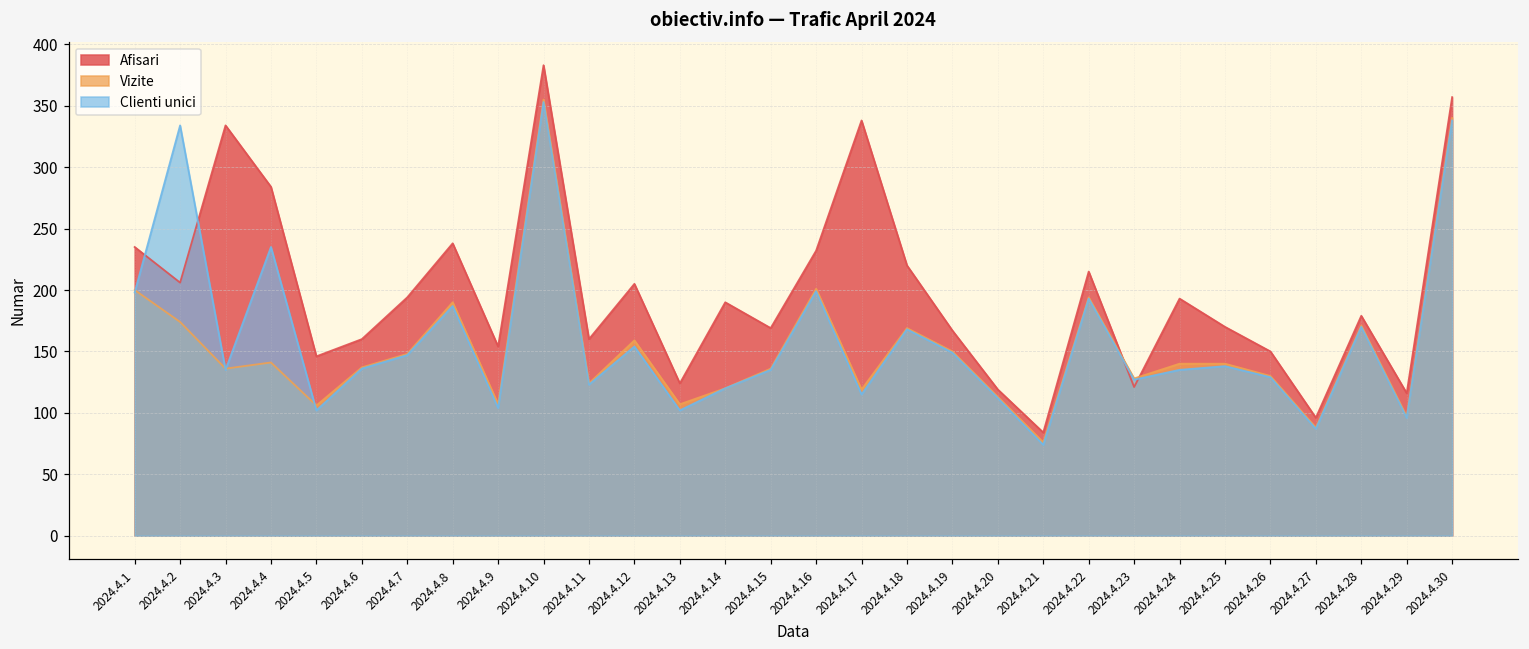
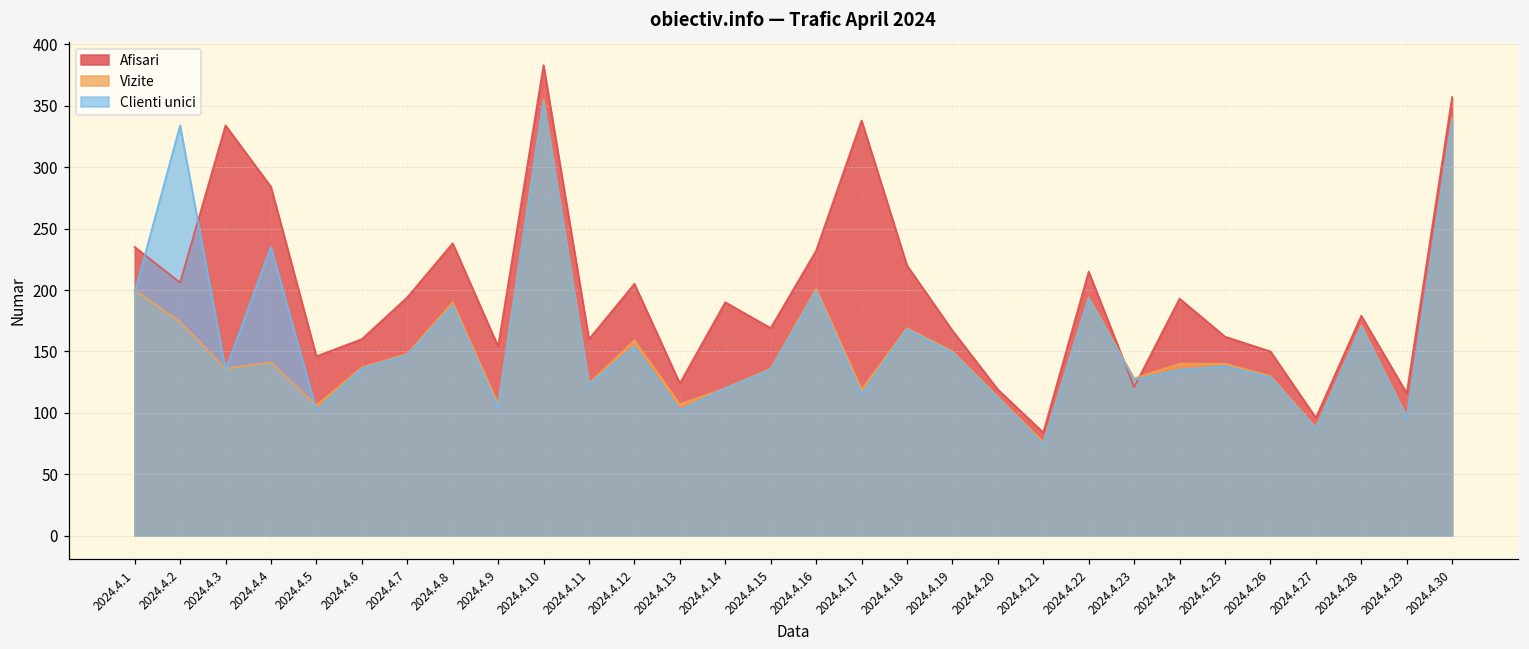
Afisari, 2024.4.25: 170 -> 162
